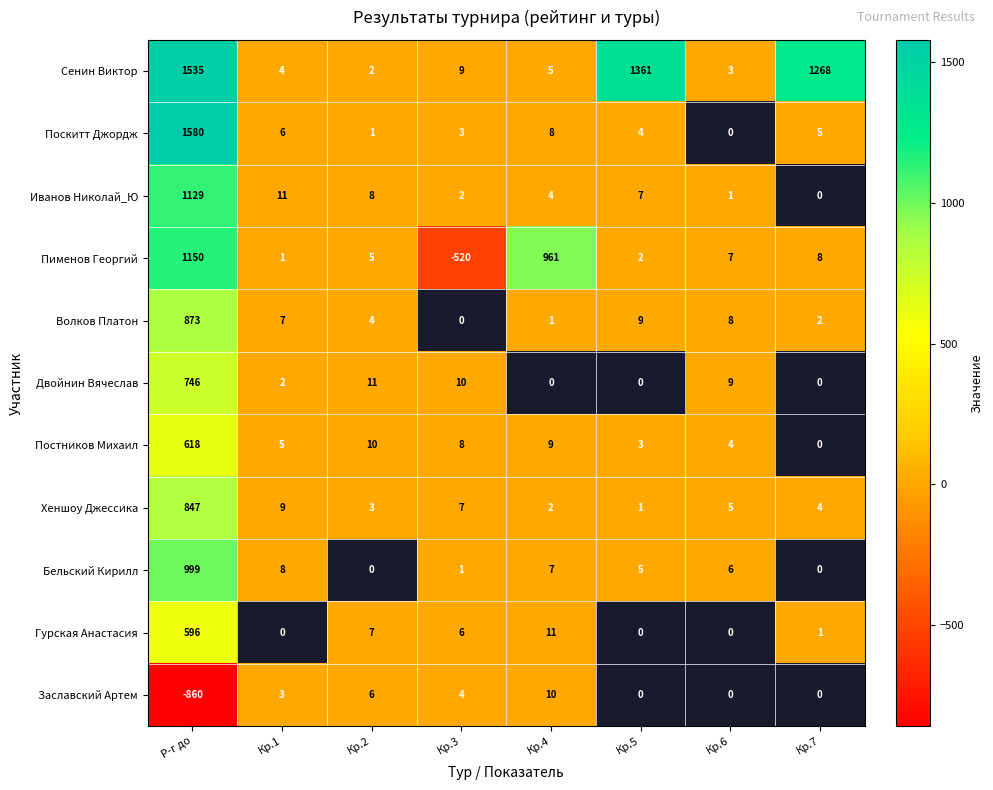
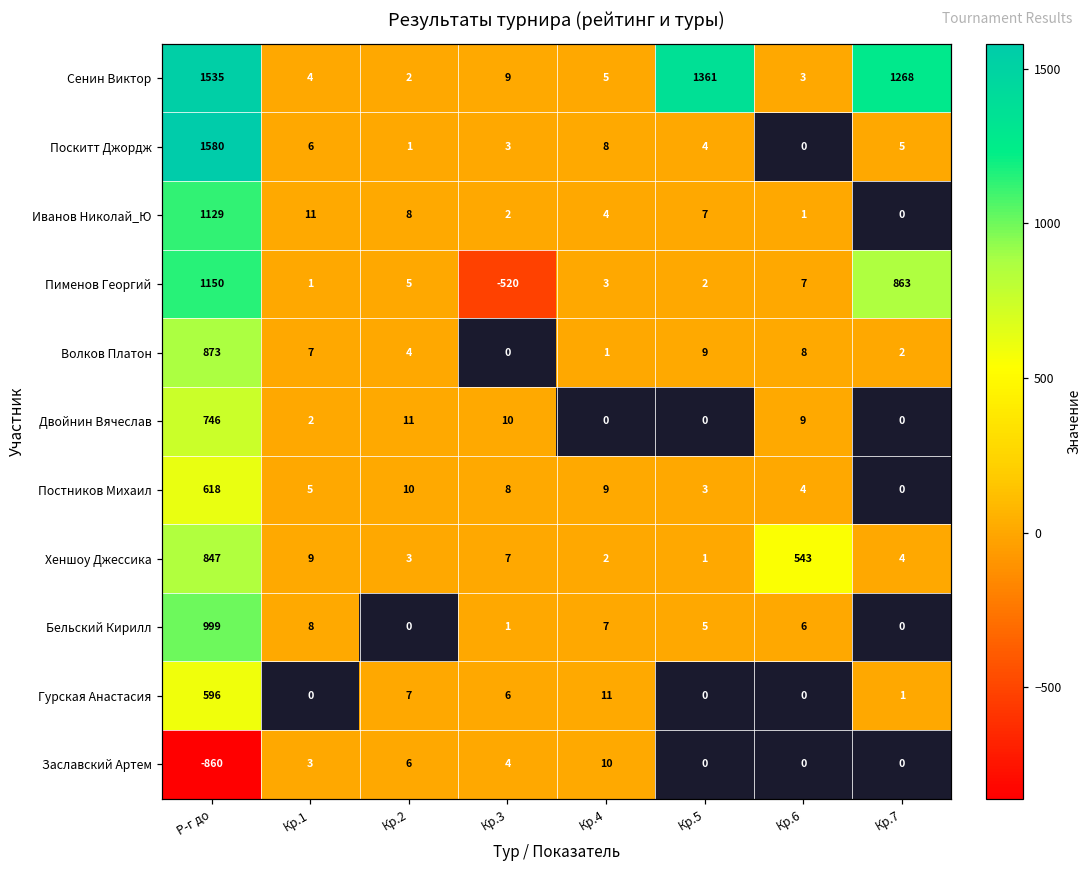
Пименов Георгий, Кр.4: 961 -> 3
Пименов Георгий, Кр.7: 8 -> 863
Хеншоу Джессика, Кр.6: 5 -> 543
